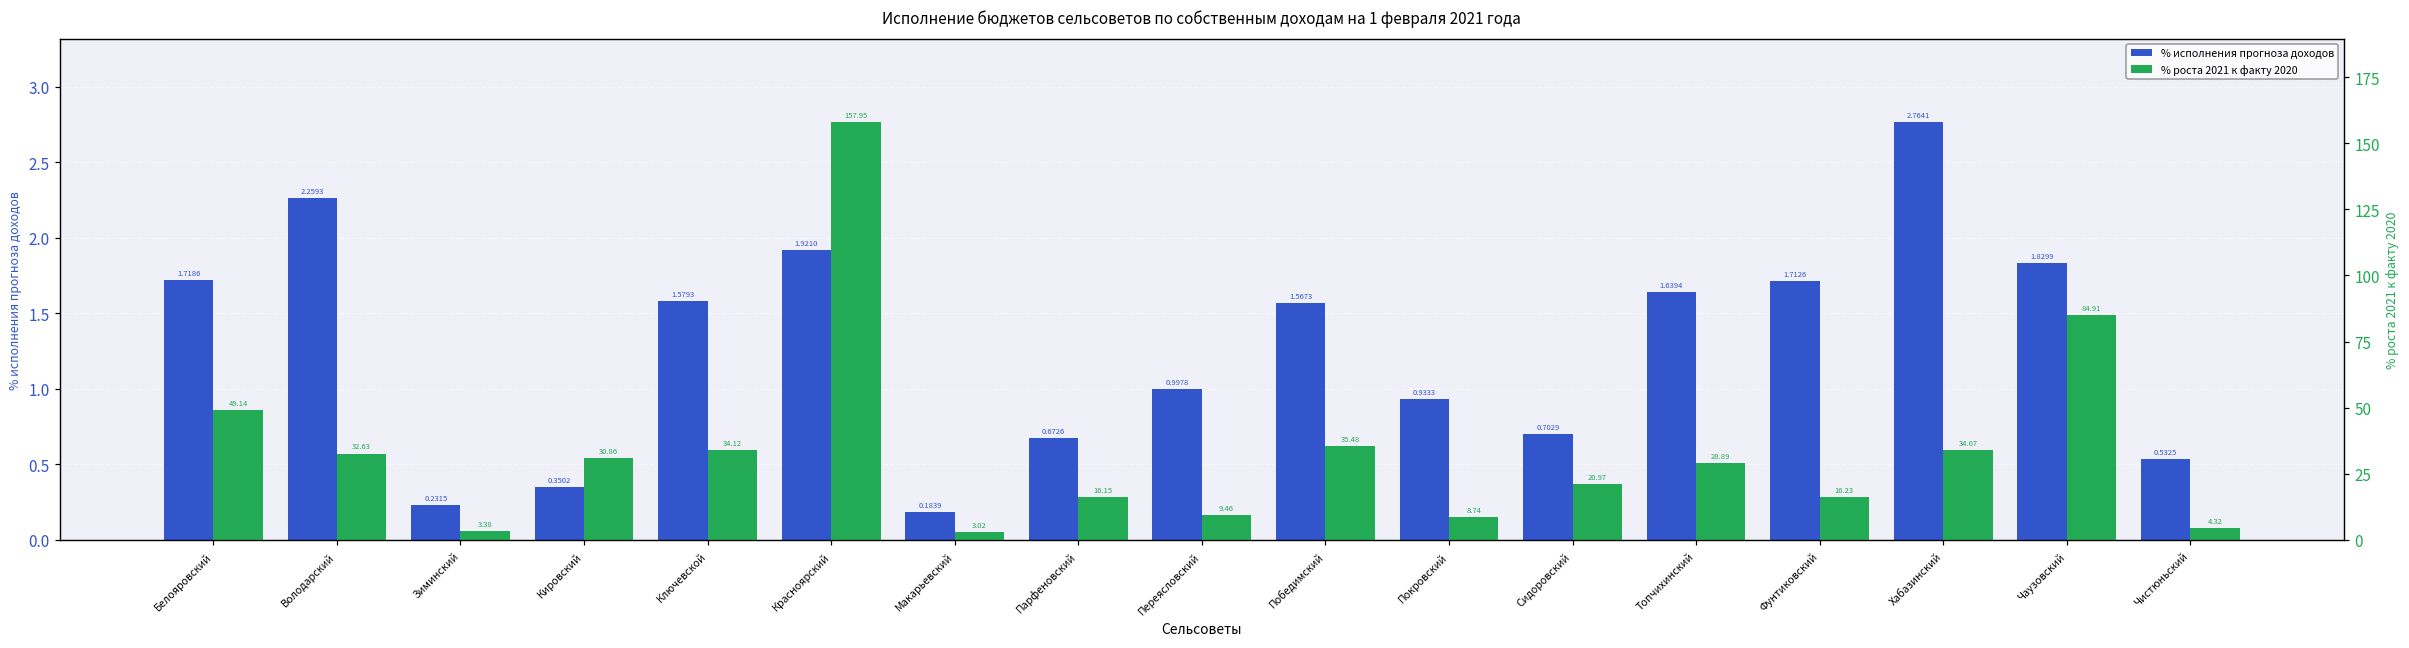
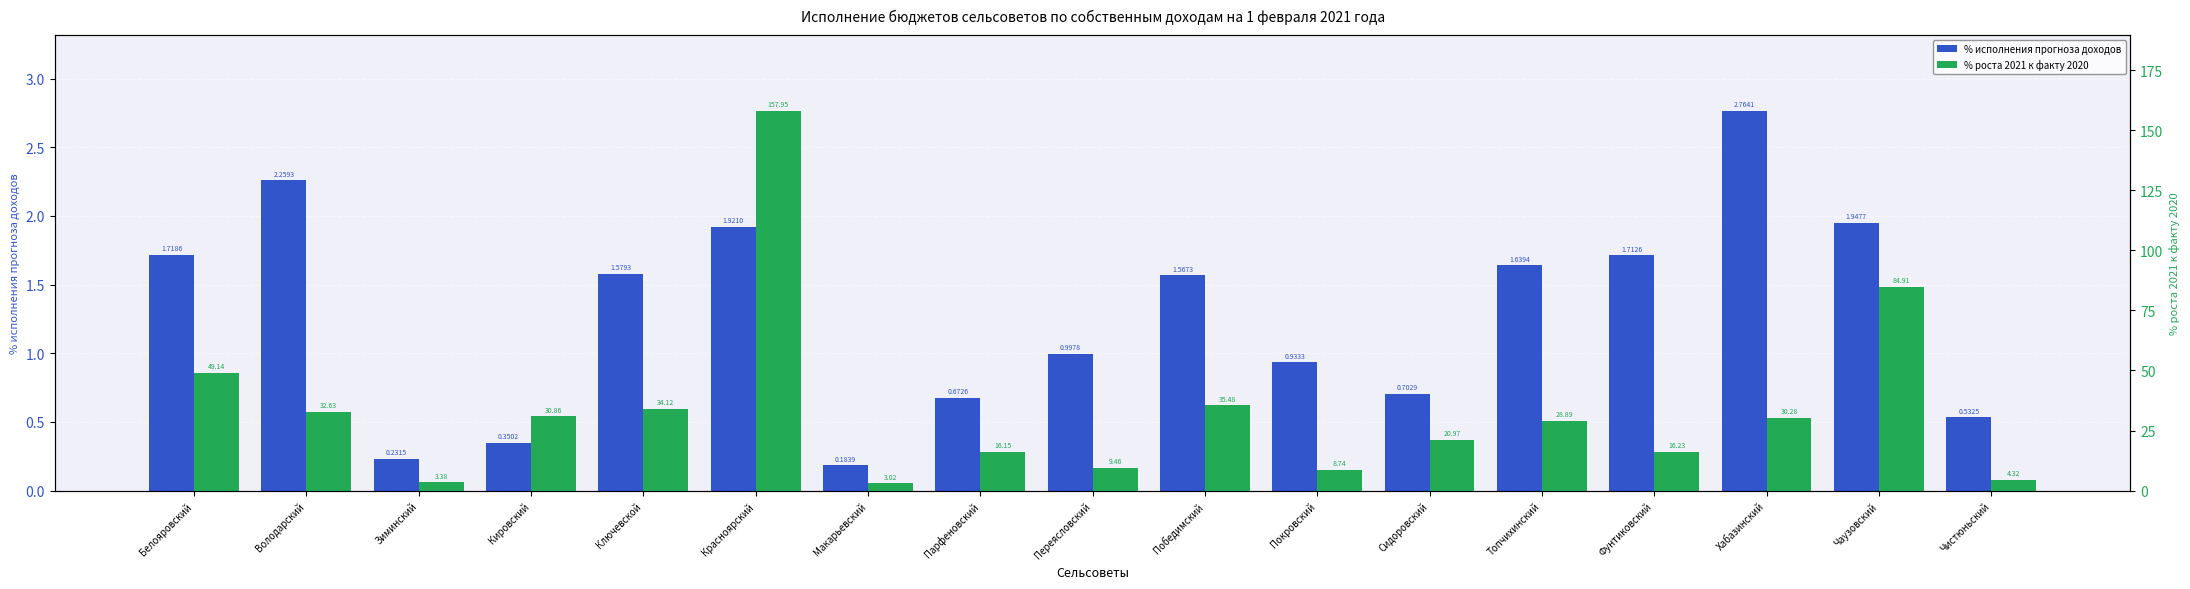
% исполнения прогноза доходов, Чаузовский: 1.8299 -> 1.9477
% роста 2021 к факту 2020, Хабазинский: 34.07 -> 30.28
